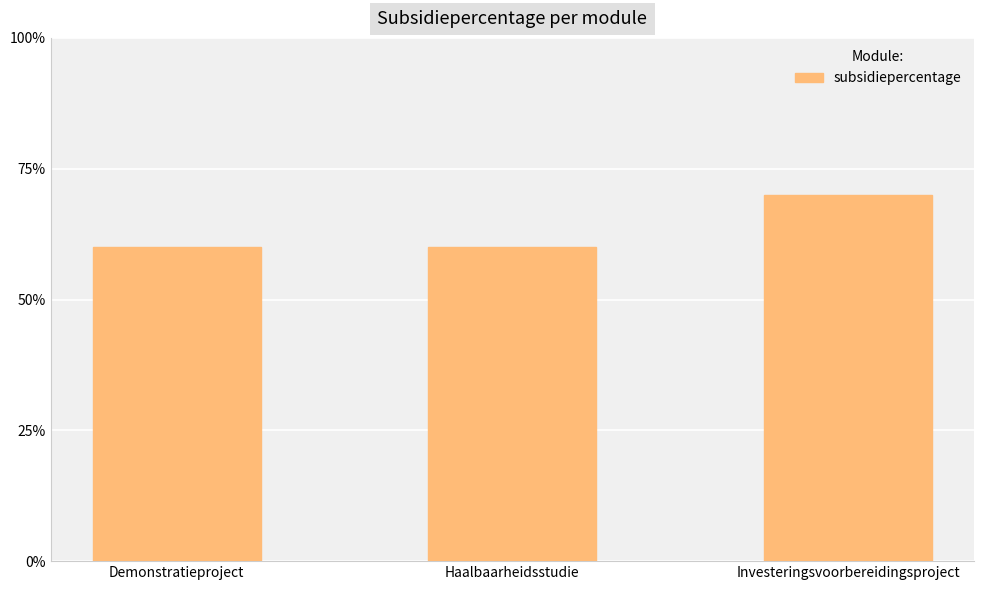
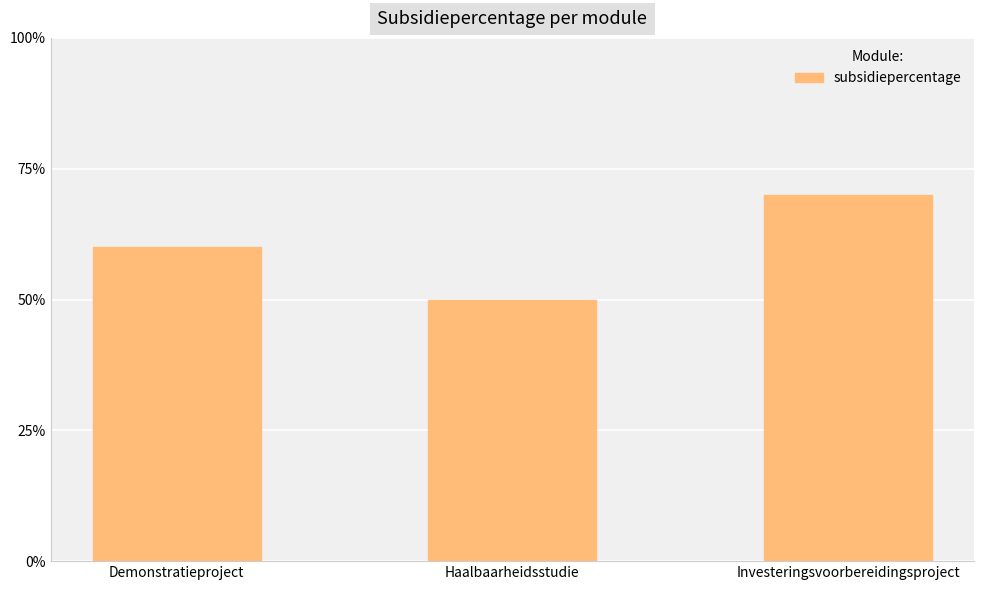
Haalbaarheidsstudie: 60% -> 50%
